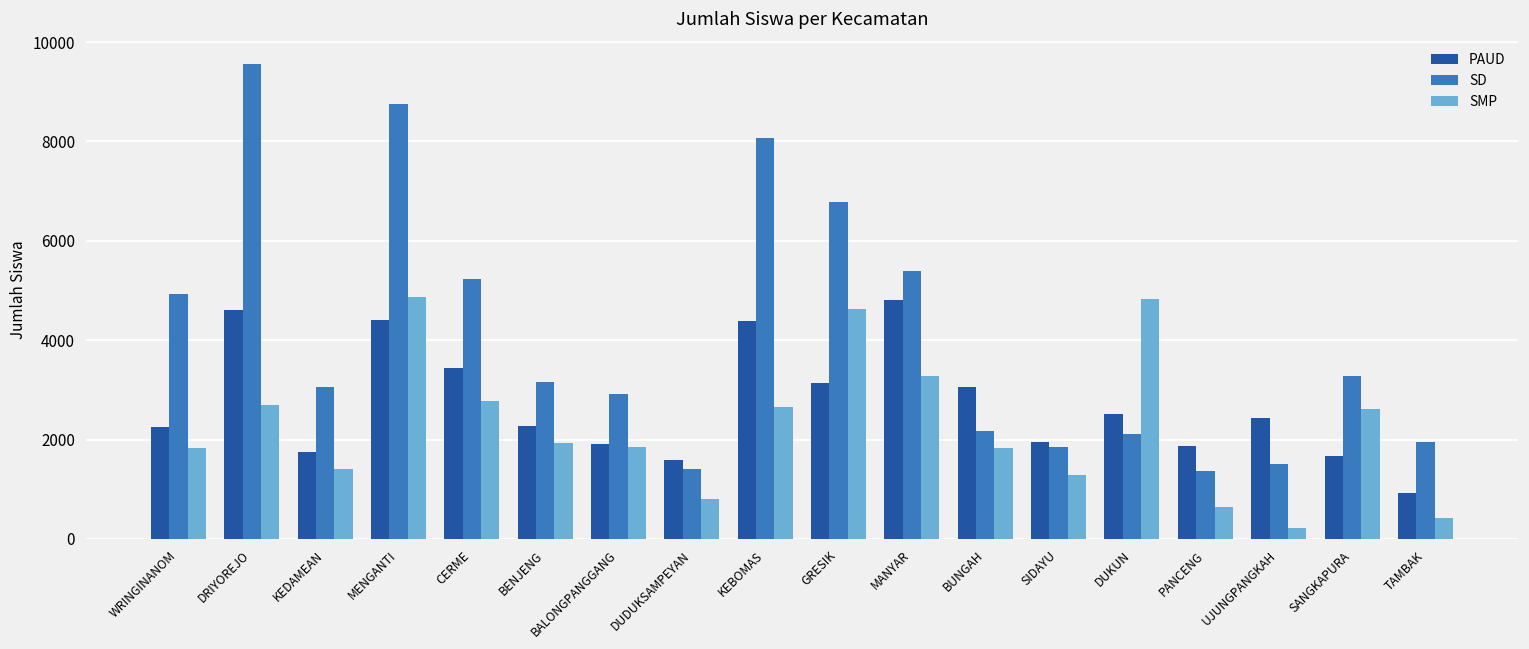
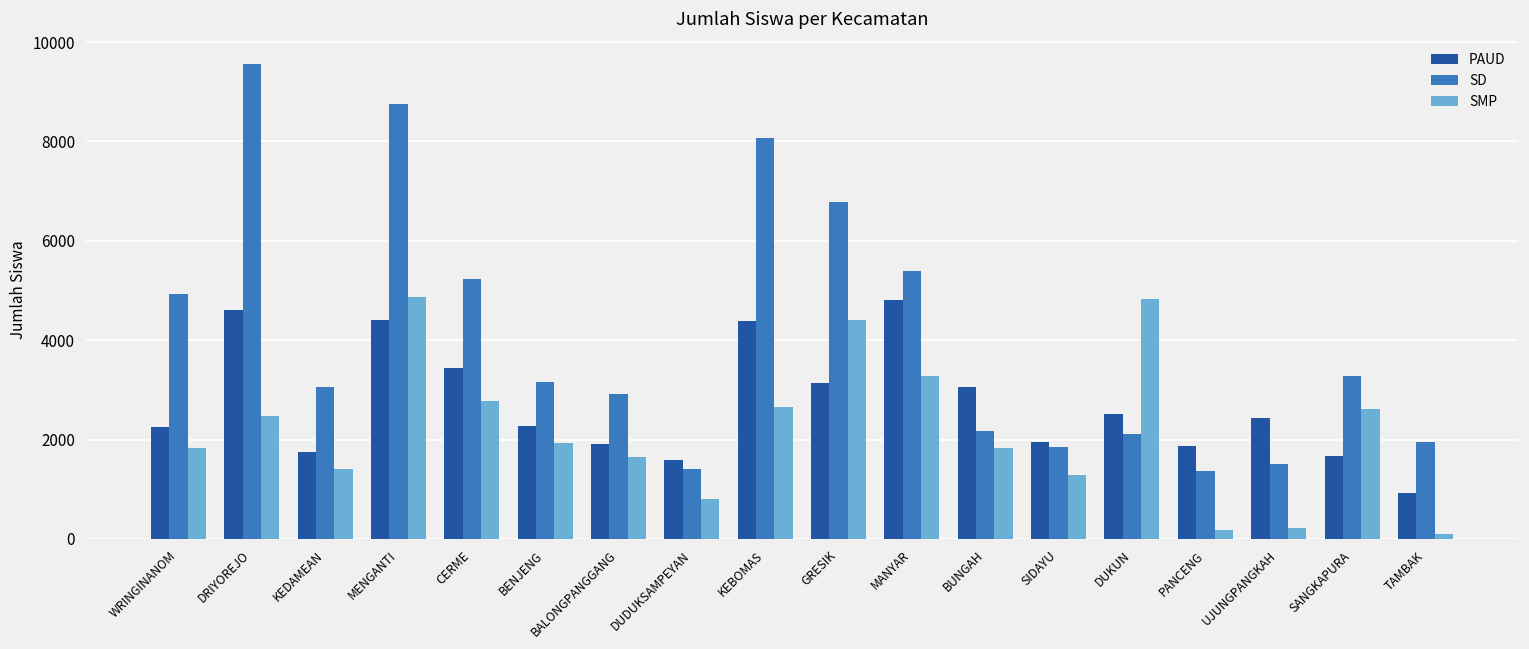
SMP, DRIYOREJO: 2700 -> 2500
SMP, BALONGPANGGANG: 1900 -> 1600
SMP, GRESIK: 4600 -> 4400
SMP, PANCENG: 600 -> 200
SMP, TAMBAK: 400 -> 100
